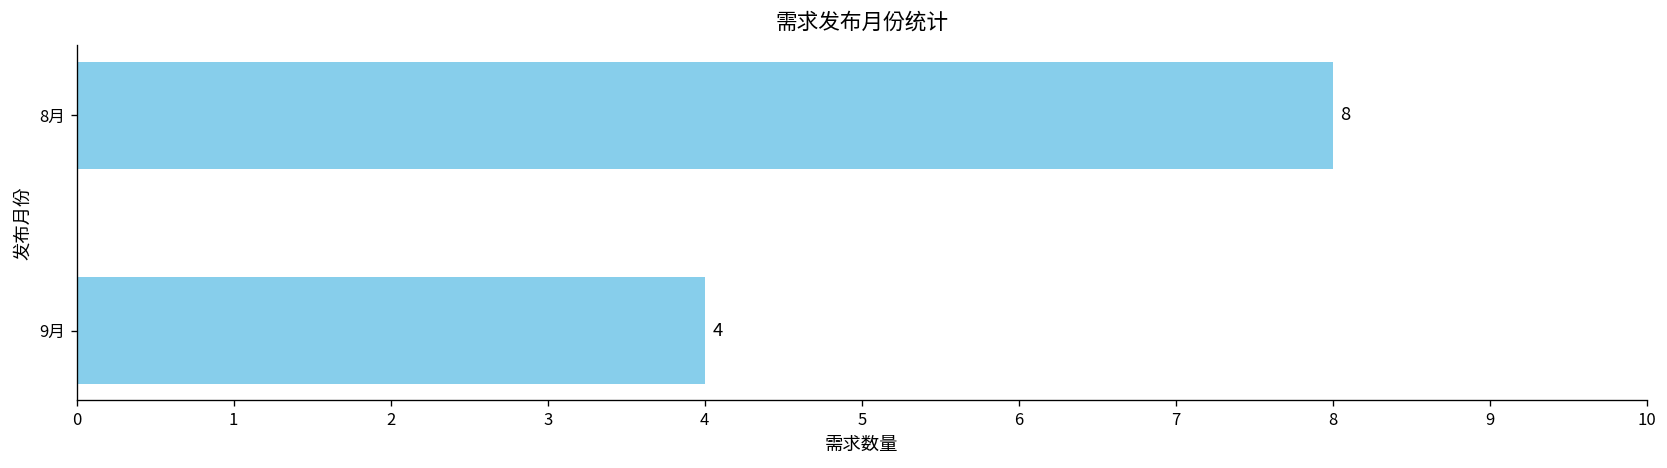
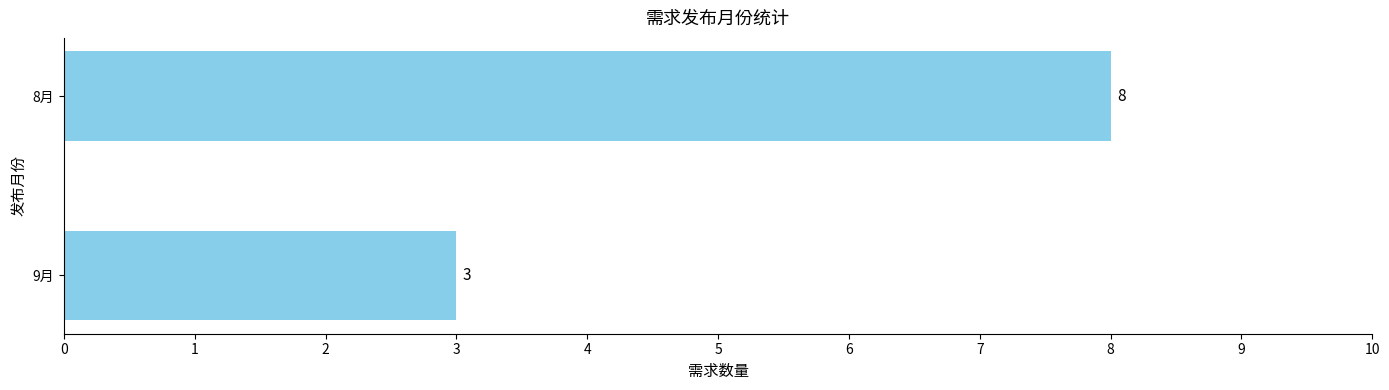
9月: 4 -> 3
